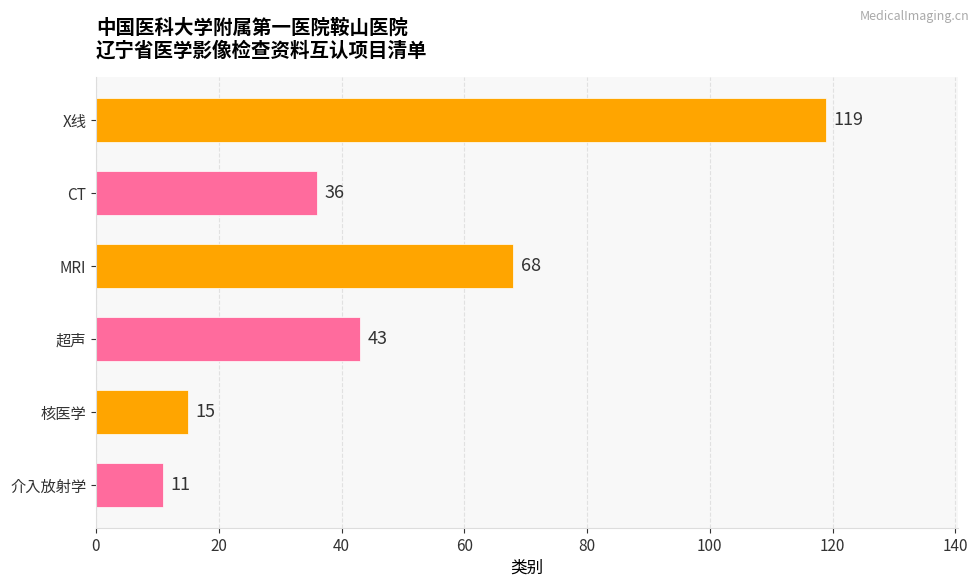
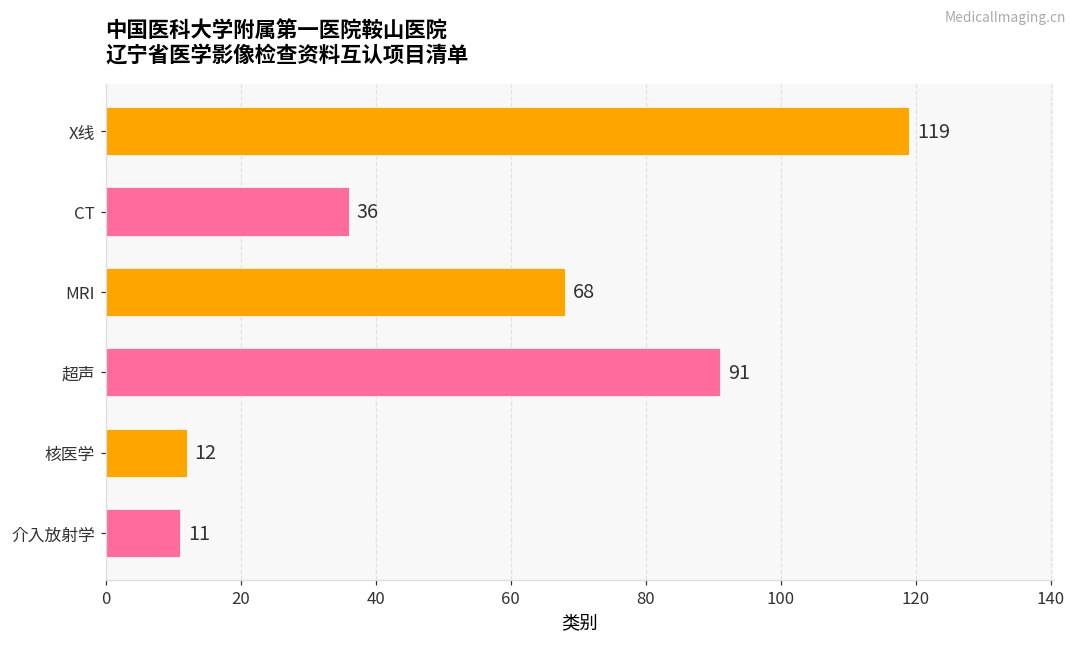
超声: 43 -> 91
核医学: 15 -> 12
